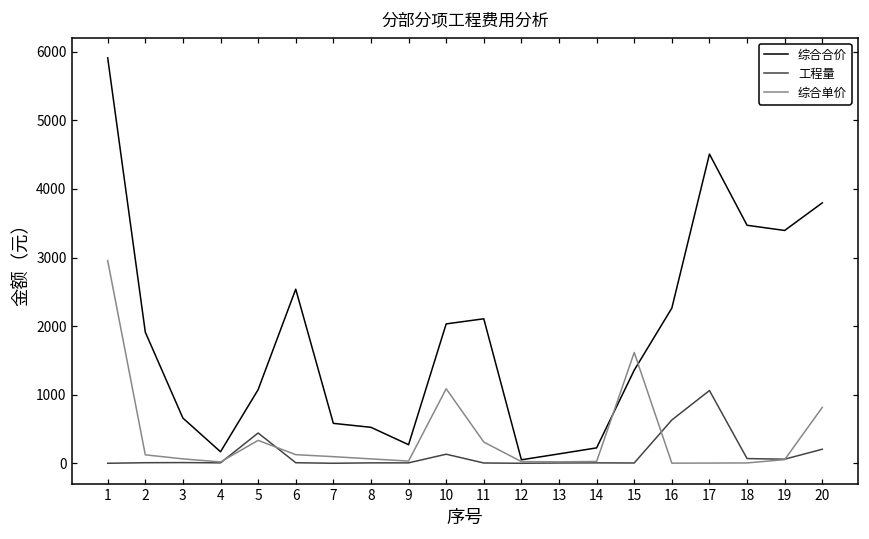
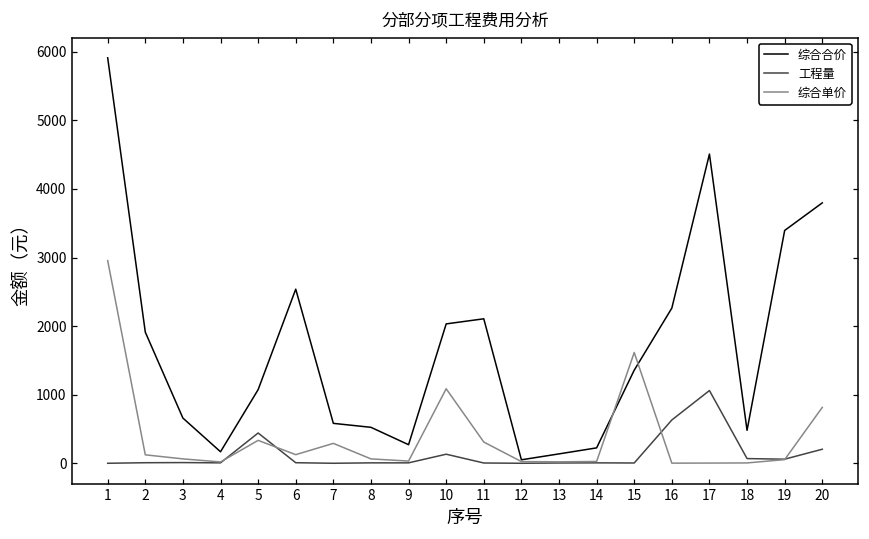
综合单价, 7: 100 -> 300
综合合价, 18: 3500 -> 500
